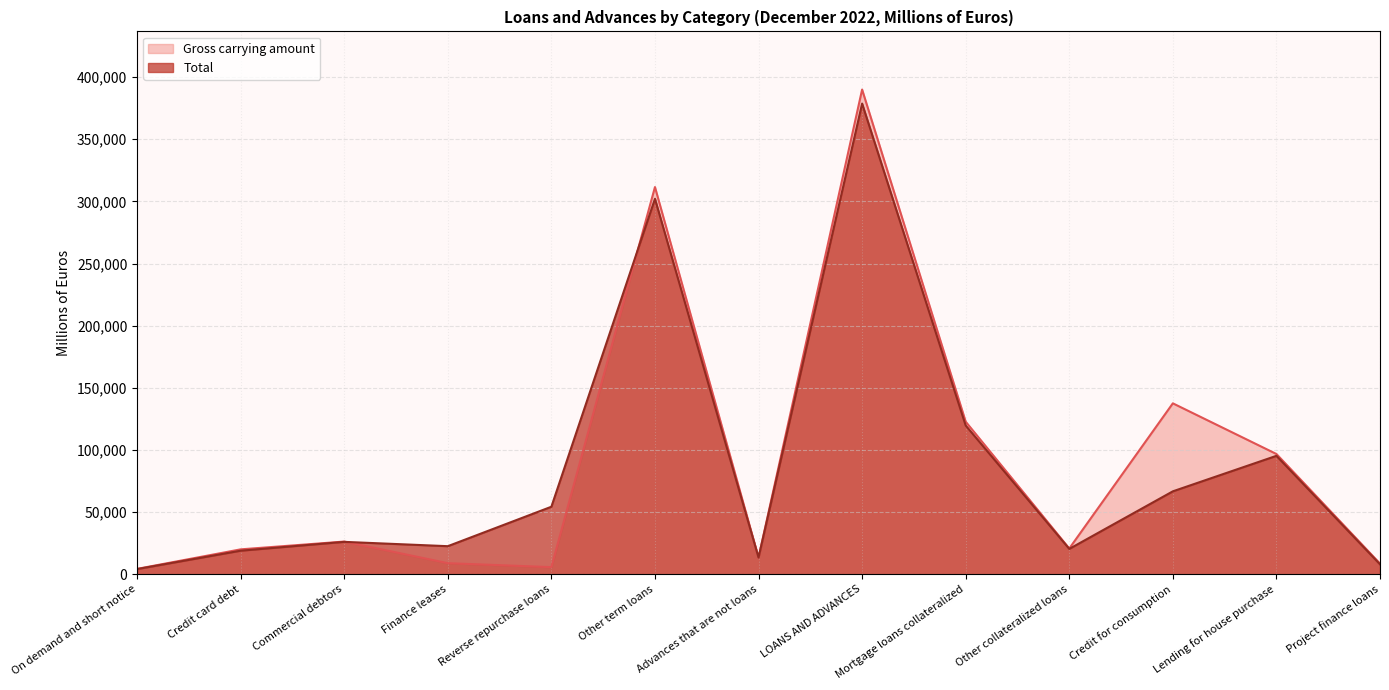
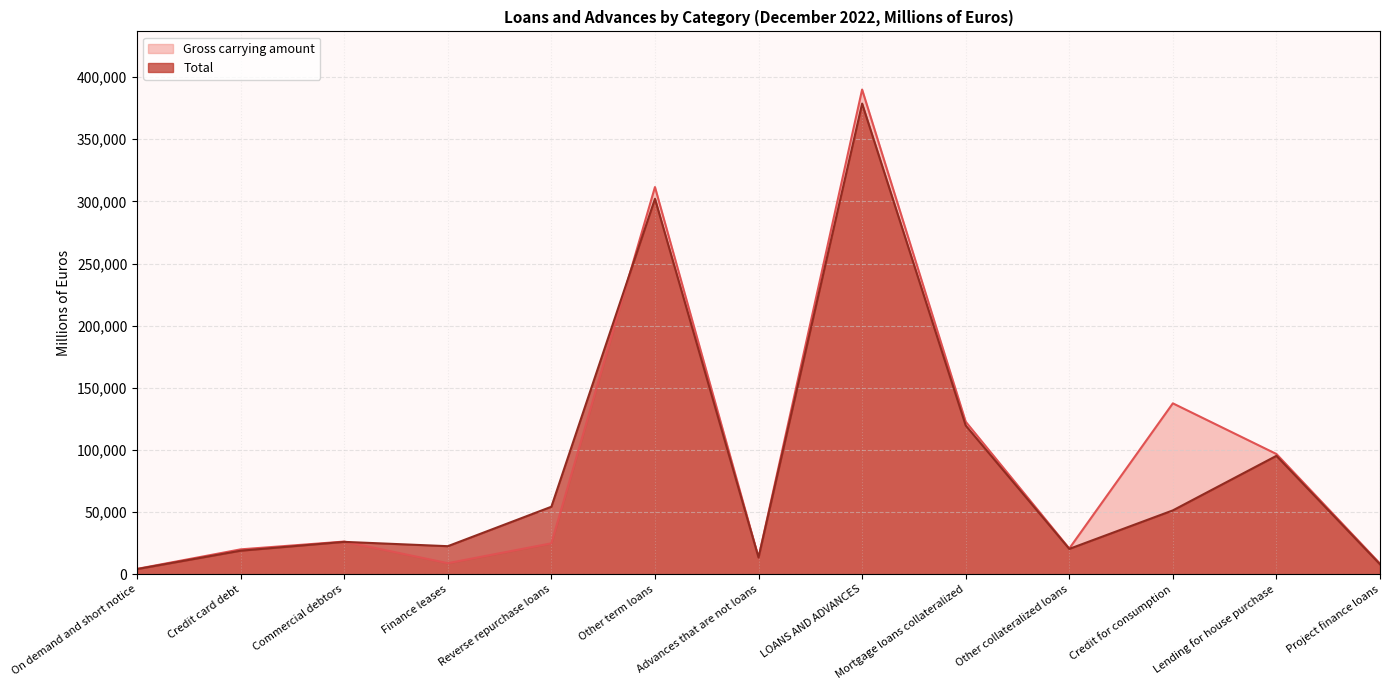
Gross carrying amount, Reverse repurchase loans: 6,000 -> 25,000
Total, Credit for consumption: 67,000 -> 51,000
